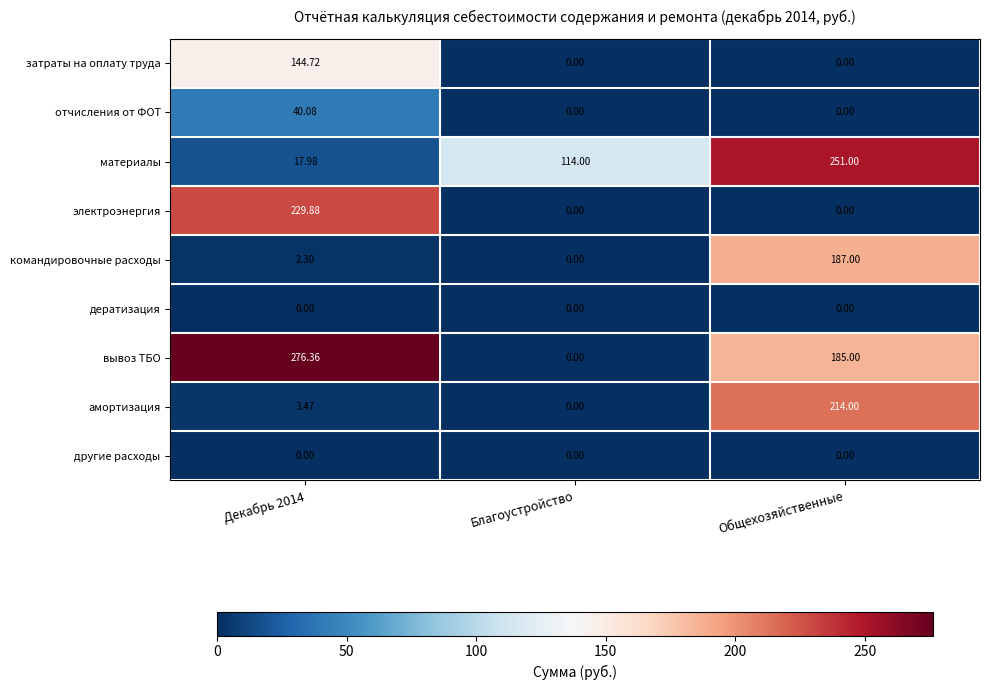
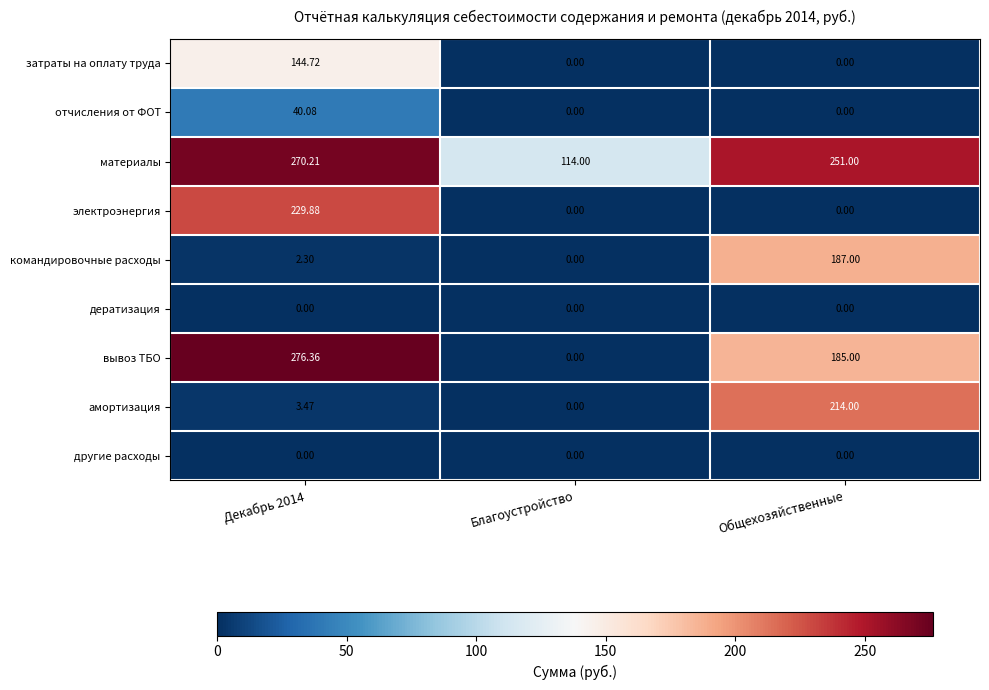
материалы, Декабрь 2014: 17.98 -> 270.21
